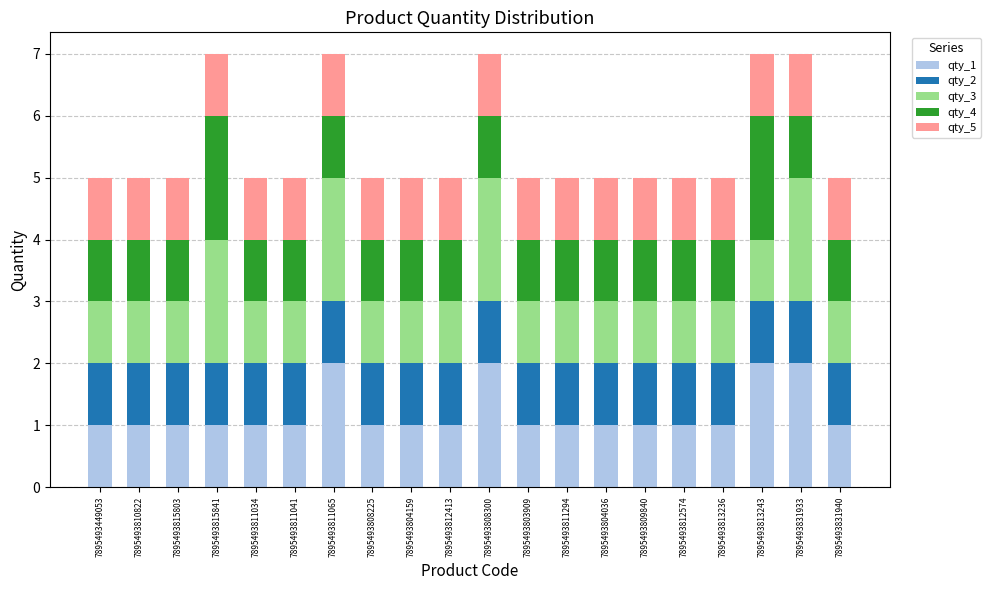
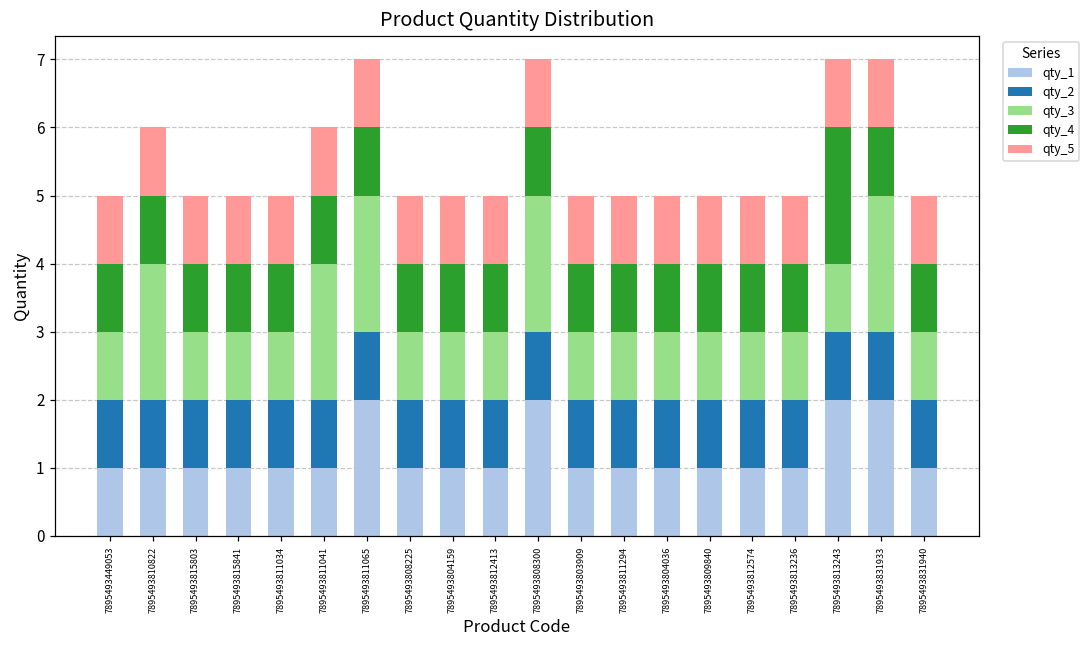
qty_3, 7895493810822: 1 -> 2
qty_3, 7895493815841: 2 -> 1
qty_4, 7895493815841: 2 -> 1
qty_3, 7895493811041: 1 -> 2
